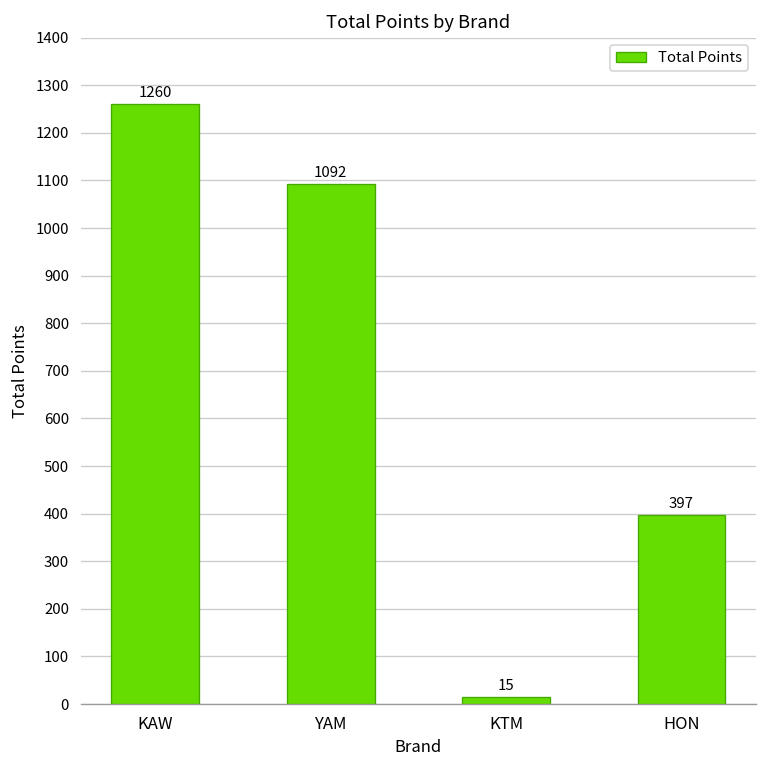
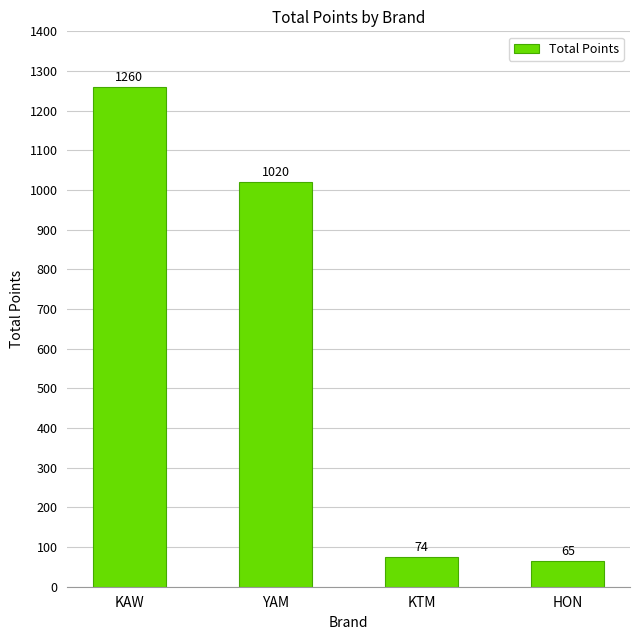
YAM: 1092 -> 1020
KTM: 15 -> 74
HON: 397 -> 65
